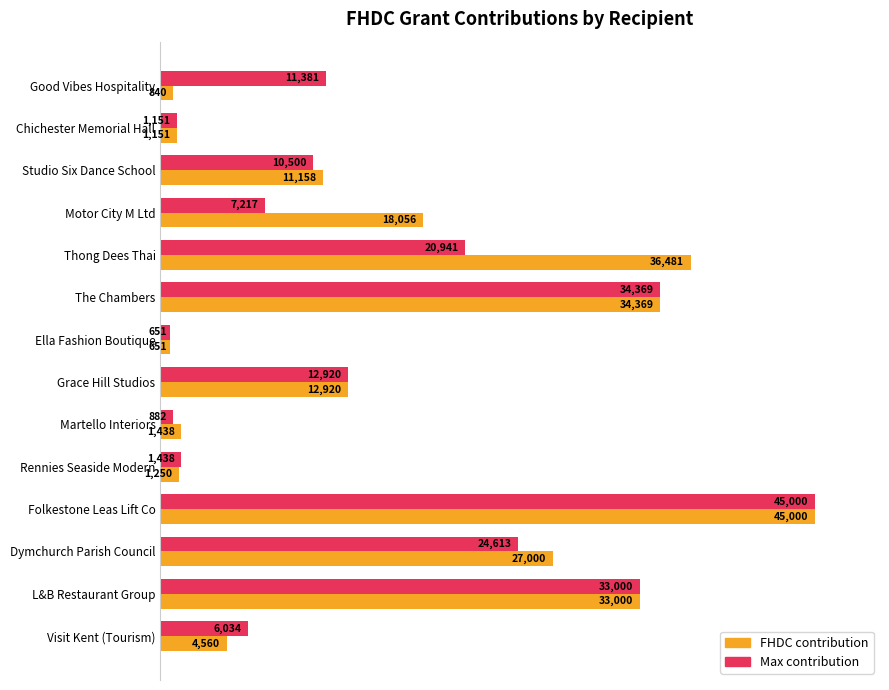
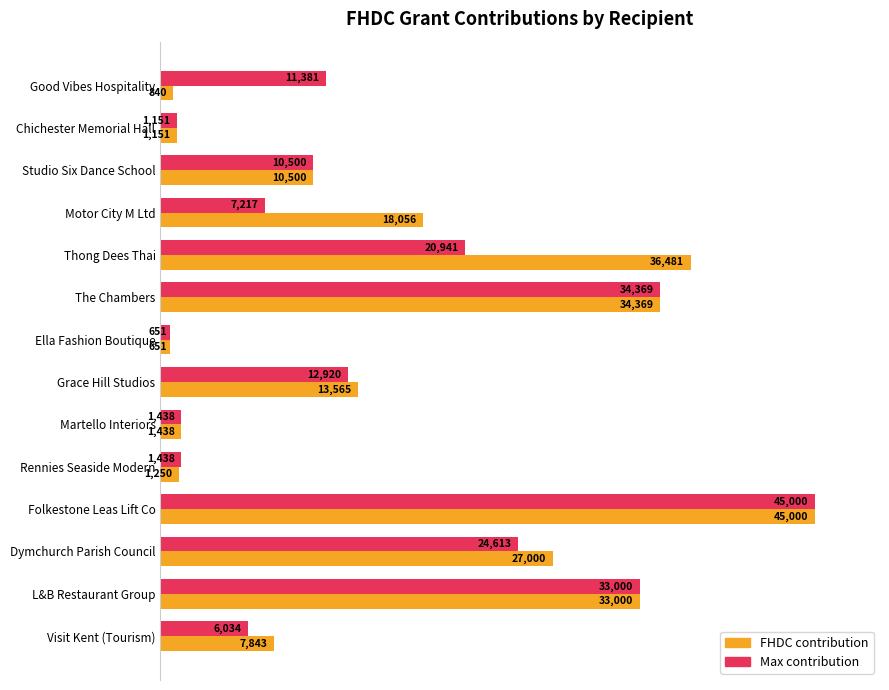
FHDC contribution, Studio Six Dance School: 11,158 -> 10,500
FHDC contribution, Grace Hill Studios: 12,920 -> 13,565
Max contribution, Martello Interiors: 882 -> 1,438
FHDC contribution, Visit Kent (Tourism): 4,560 -> 7,843
